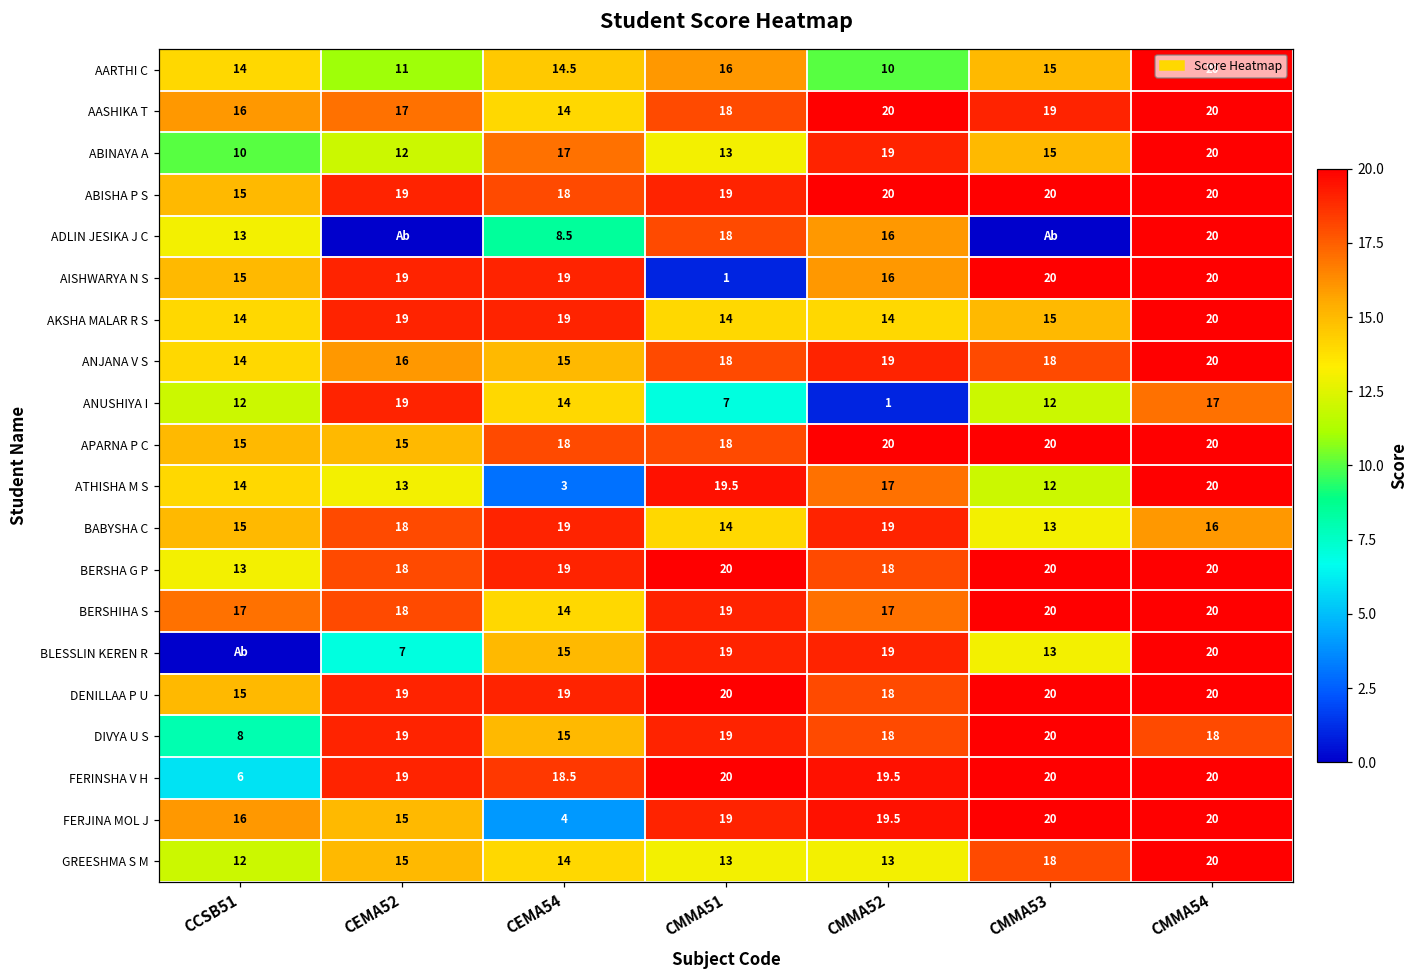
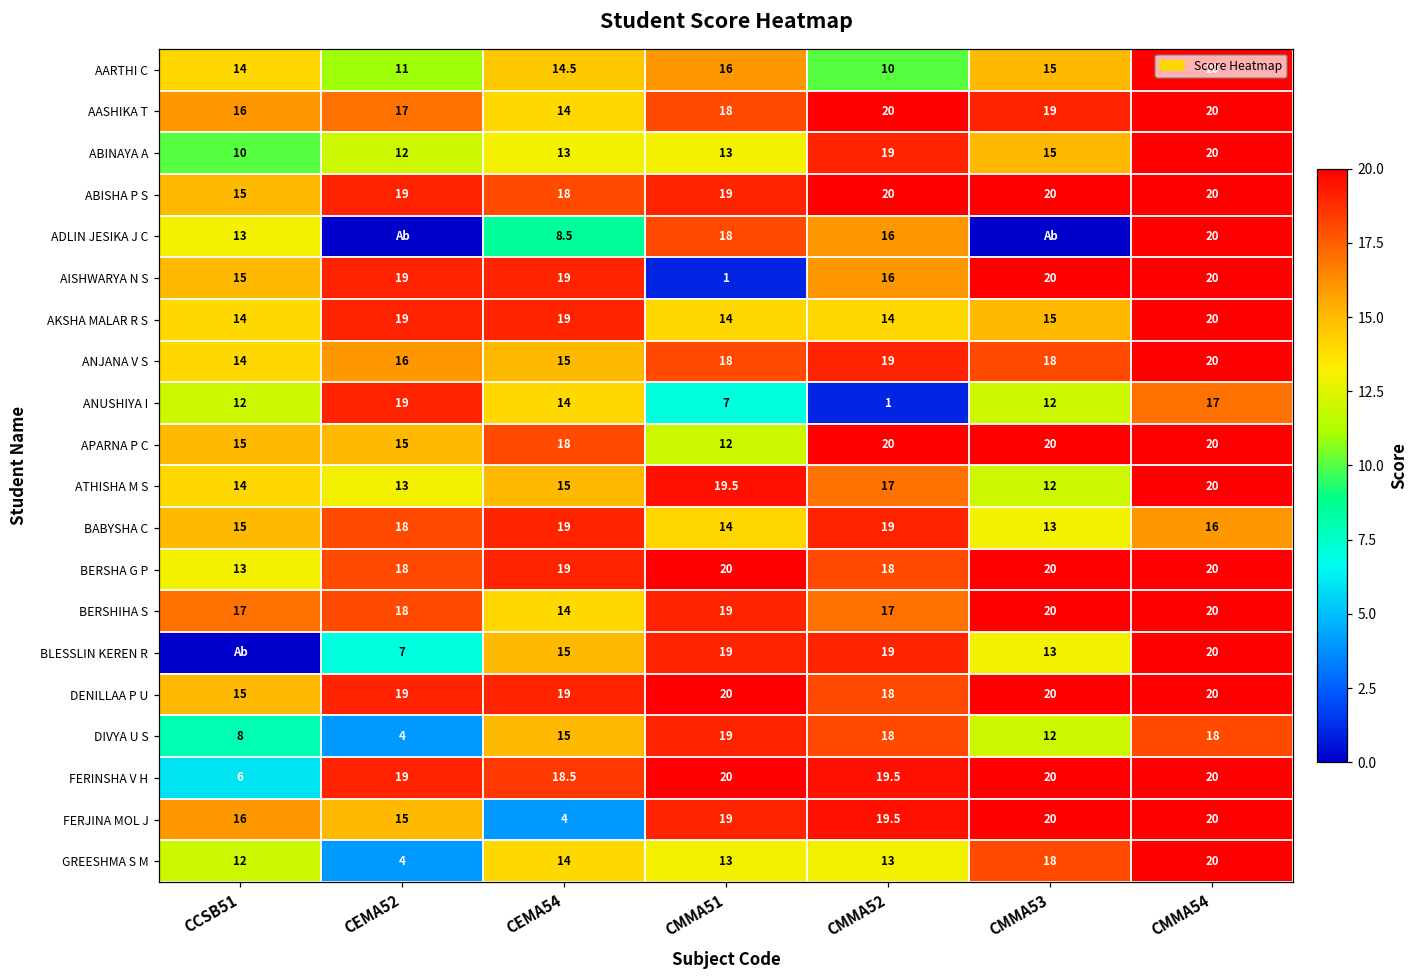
ABINAYA A, CEMA54: 17 -> 13
APARNA P C, CMMA51: 18 -> 12
ATHISHA M S, CEMA54: 3 -> 15
DIVYA U S, CEMA52: 19 -> 4
DIVYA U S, CMMA53: 20 -> 12
GREESHMA S M, CEMA52: 15 -> 4
